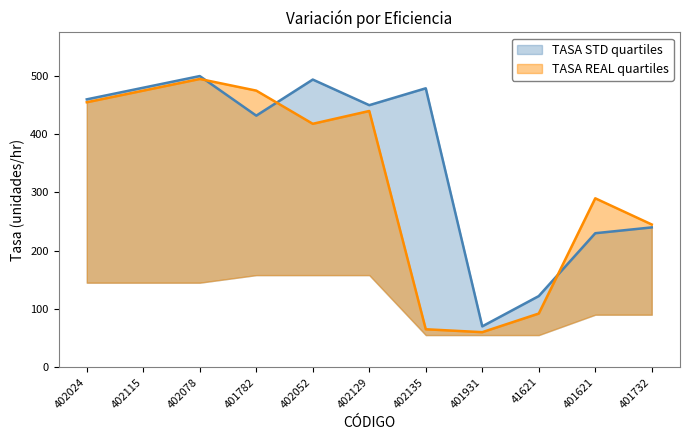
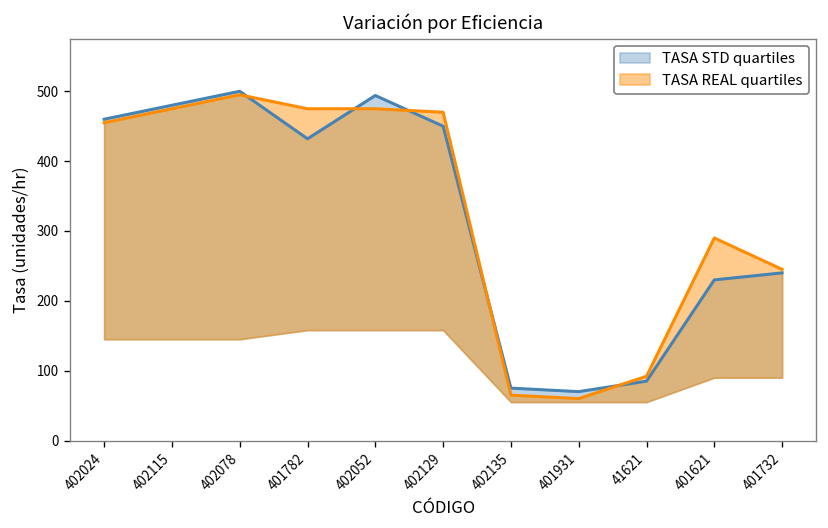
TASA REAL quartiles, 402052: 420 -> 480
TASA REAL quartiles, 402129: 440 -> 470
TASA STD quartiles, 402135: 480 -> 80
TASA STD quartiles, 41621: 120 -> 90
